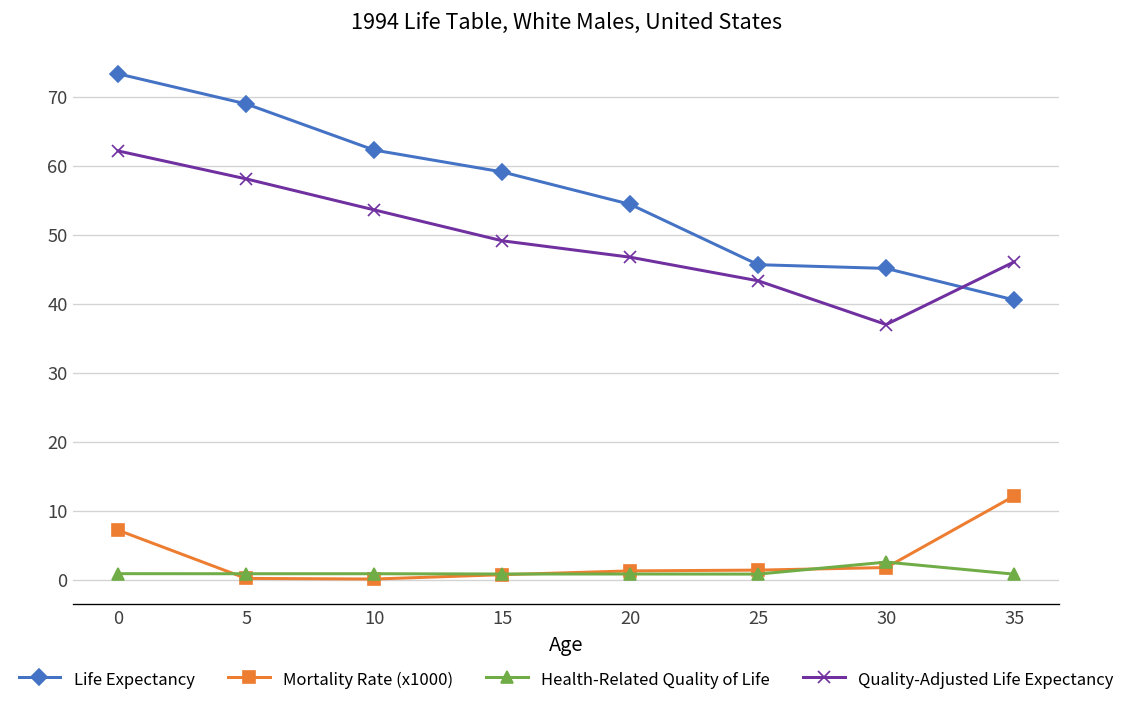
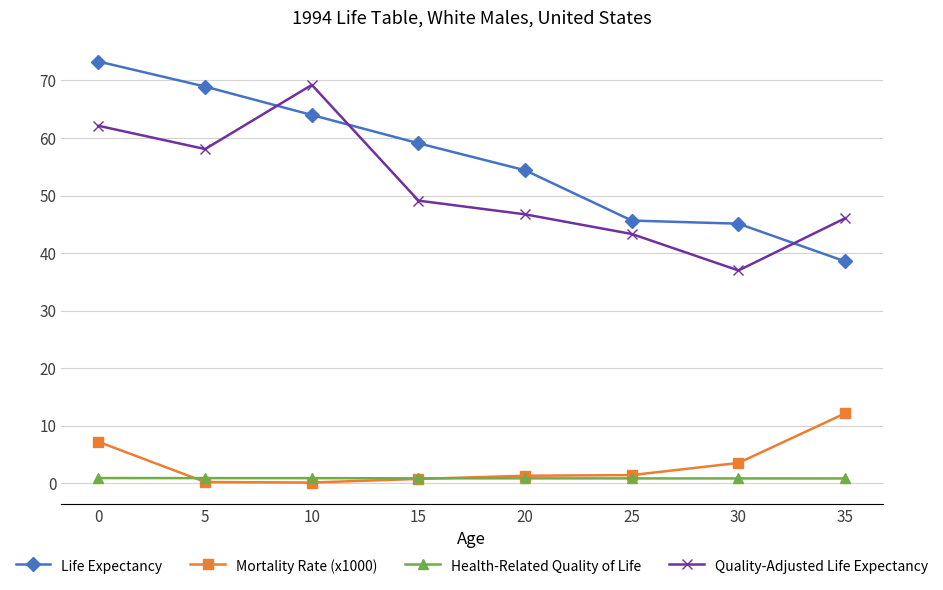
Life Expectancy, 10: 62 -> 64
Quality-Adjusted Life Expectancy, 10: 54 -> 69
Mortality Rate (x1000), 30: 2 -> 4
Health-Related Quality of Life, 30: 3 -> 1
Life Expectancy, 35: 41 -> 39
